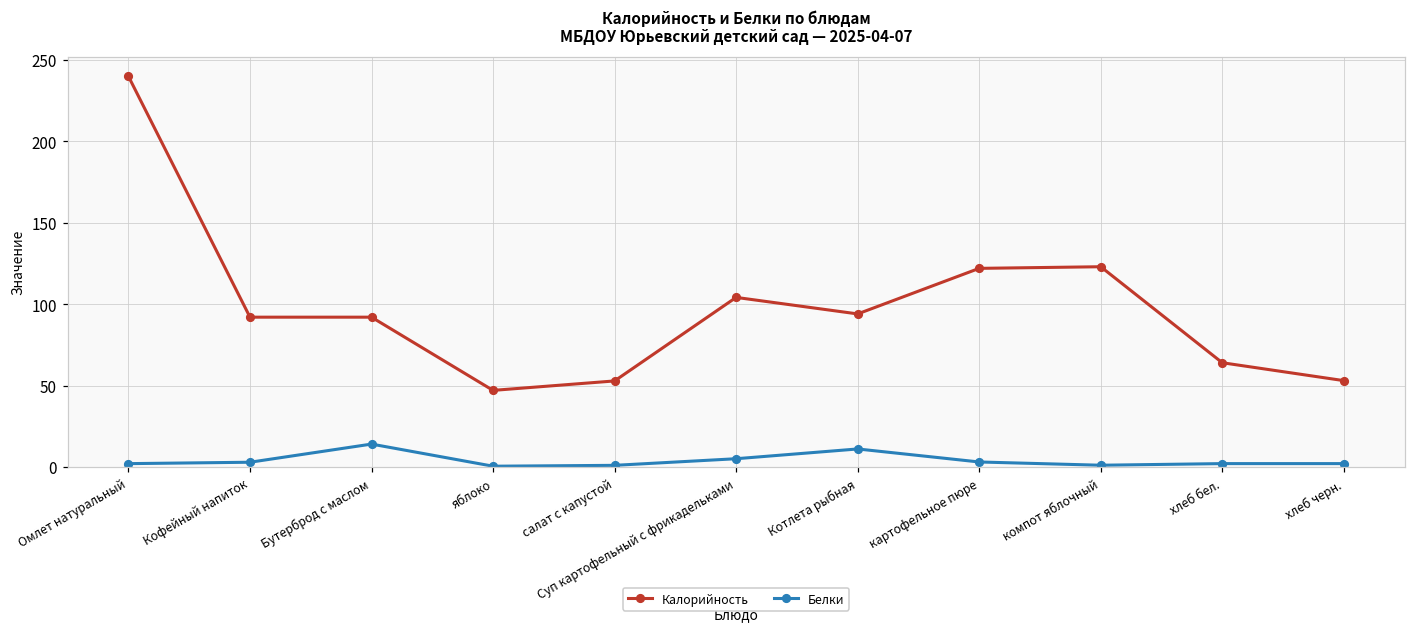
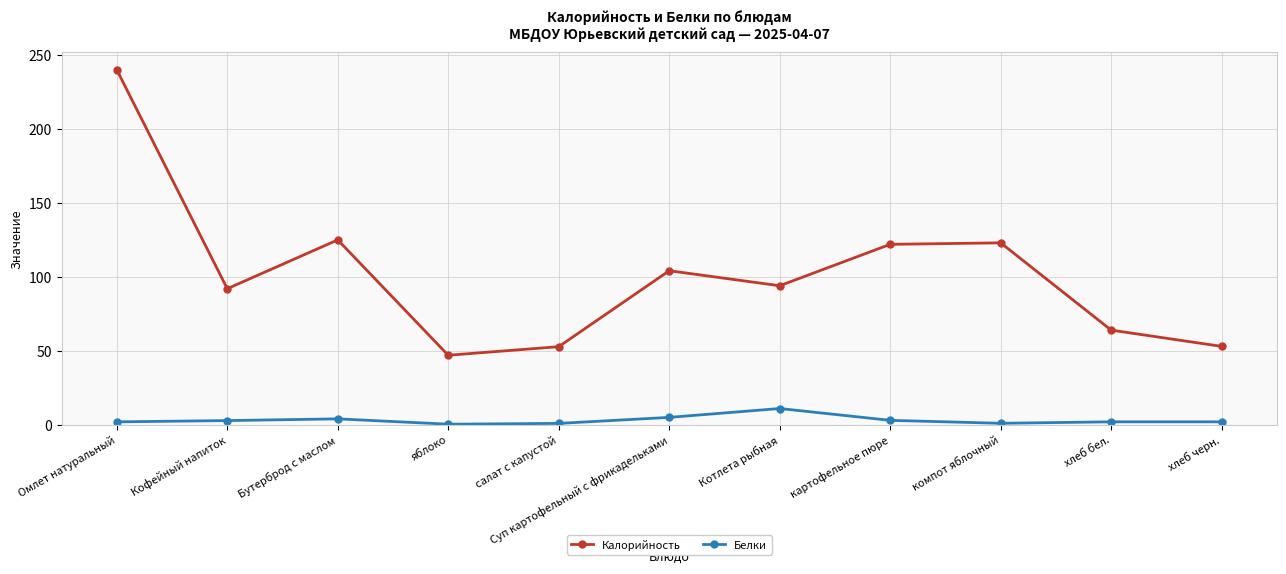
Калорийность, Бутерброд с маслом: 92 -> 125
Белки, Бутерброд с маслом: 14 -> 4
